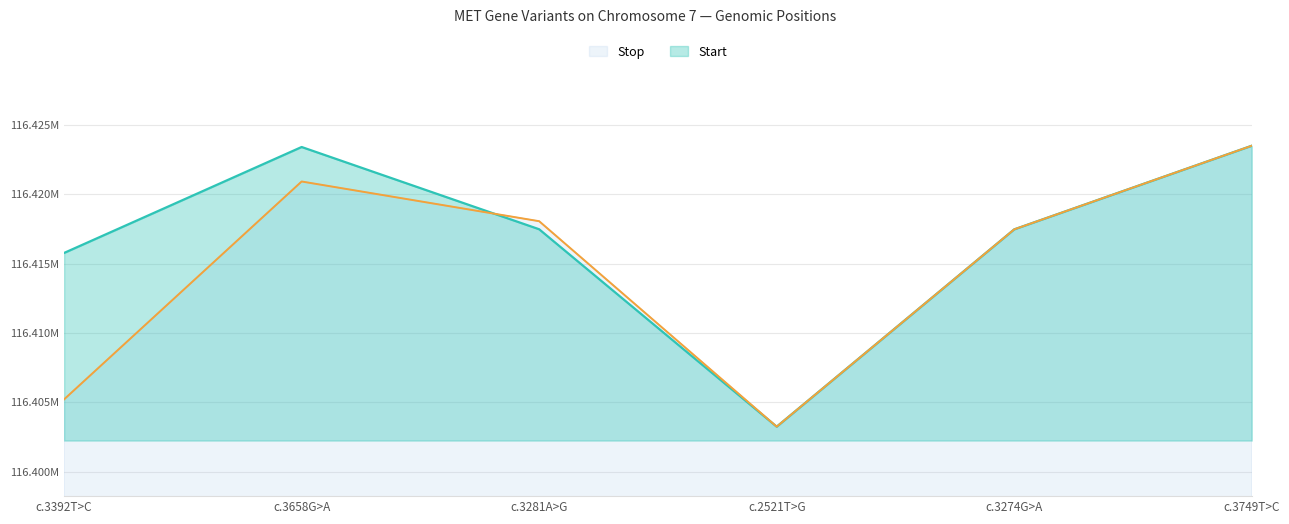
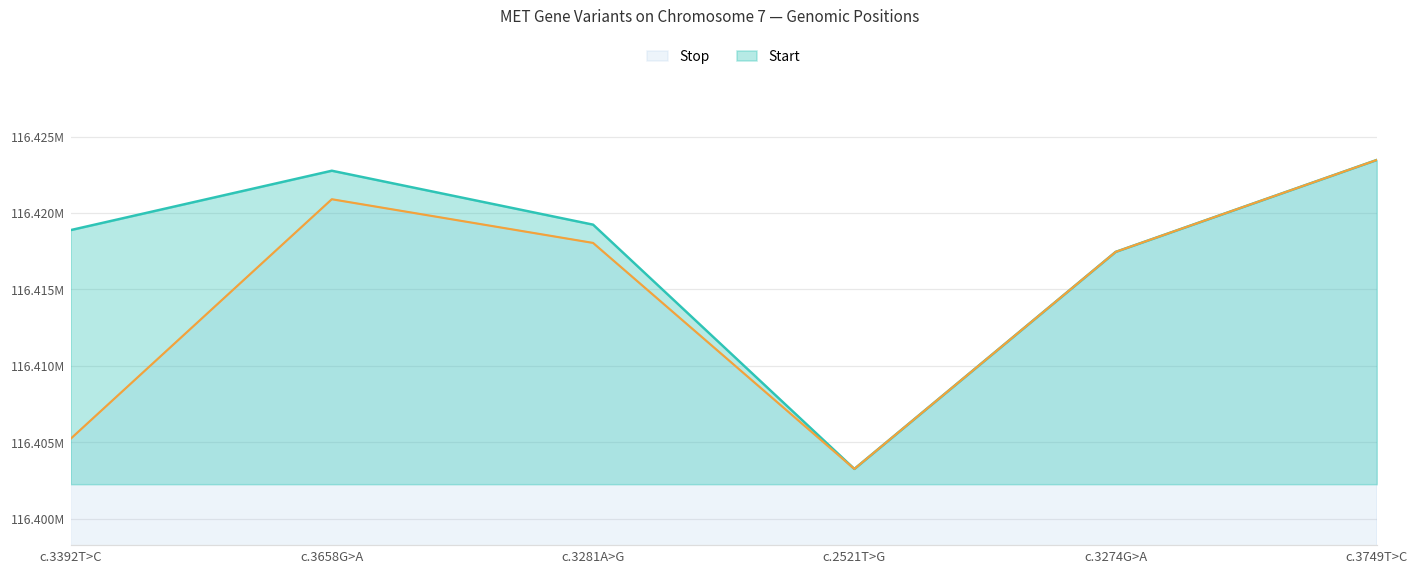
Start, c.3392T>C: 116415800 -> 116418900
Start, c.3658G>A: 116423400 -> 116422800
Start, c.3281A>G: 116417500 -> 116419200
